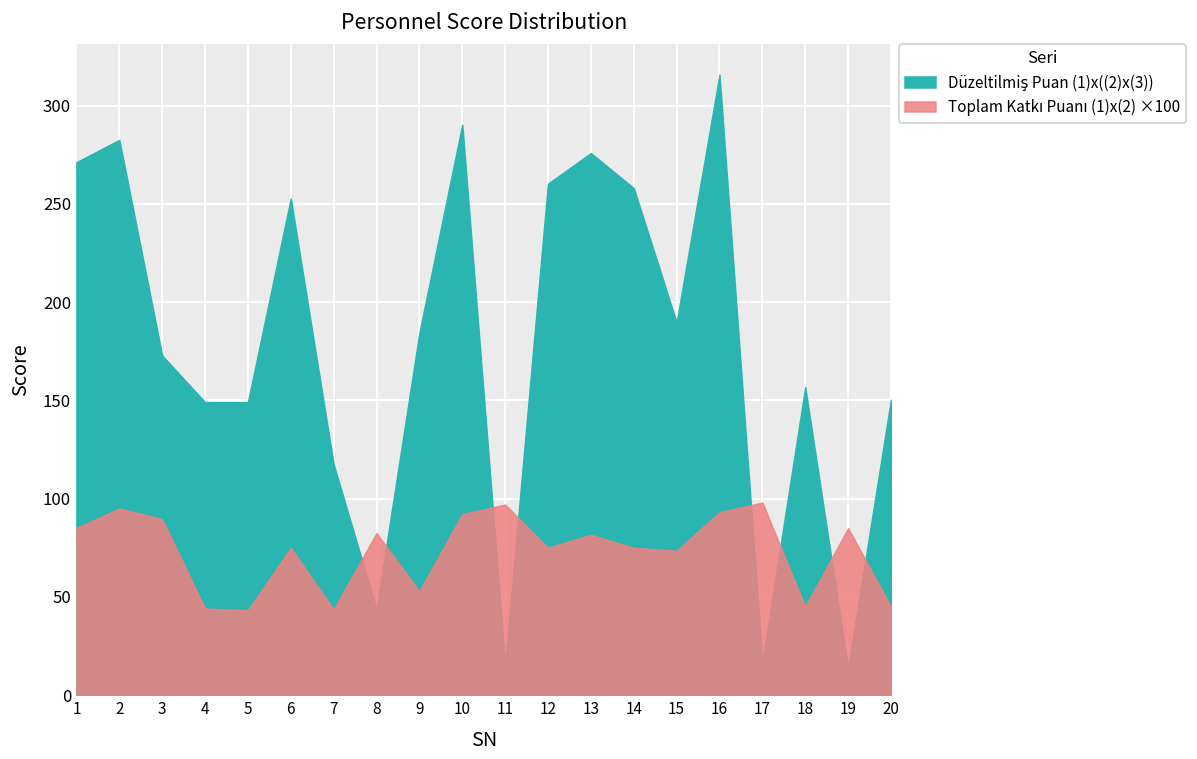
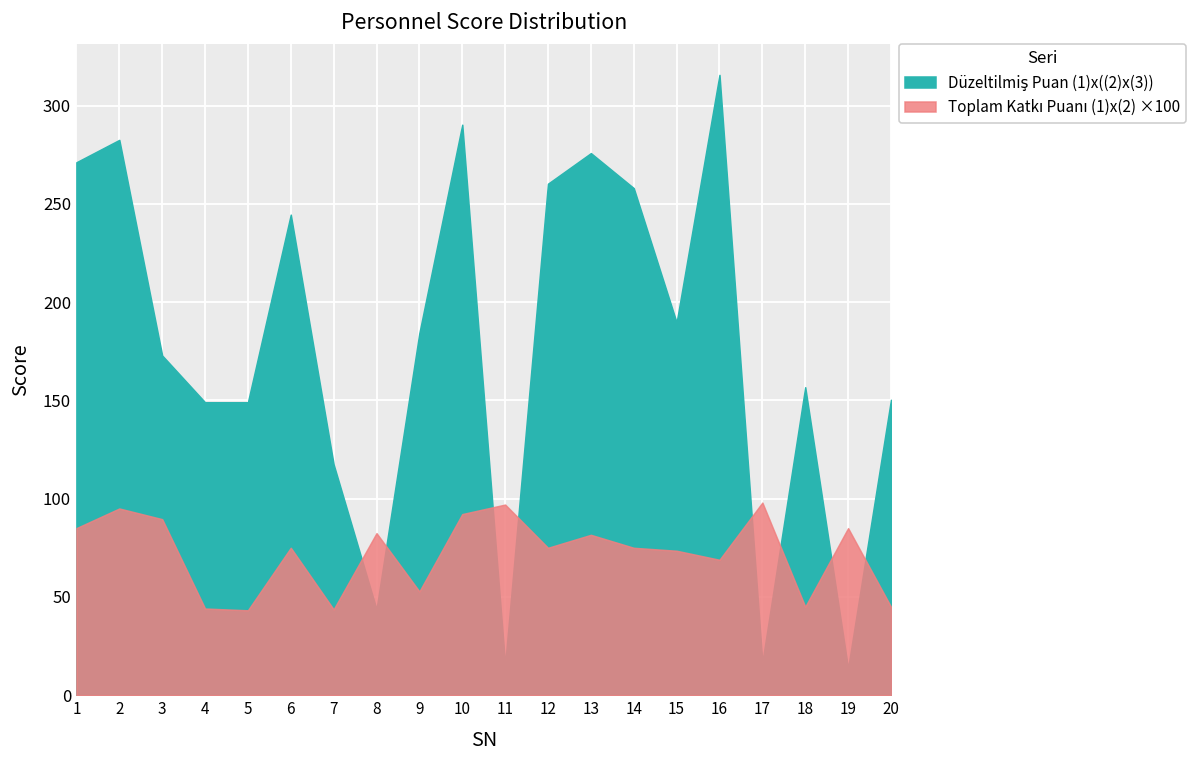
Düzeltilmiş Puan (1)x((2)x(3)), 6: 253 -> 245
Toplam Katkı Puanı (1)x(2) ×100, 16: 93 -> 69
